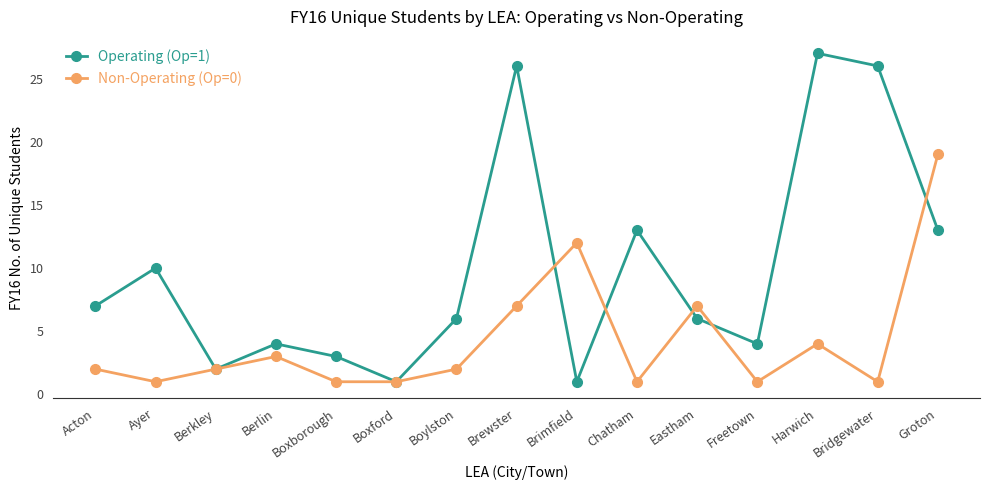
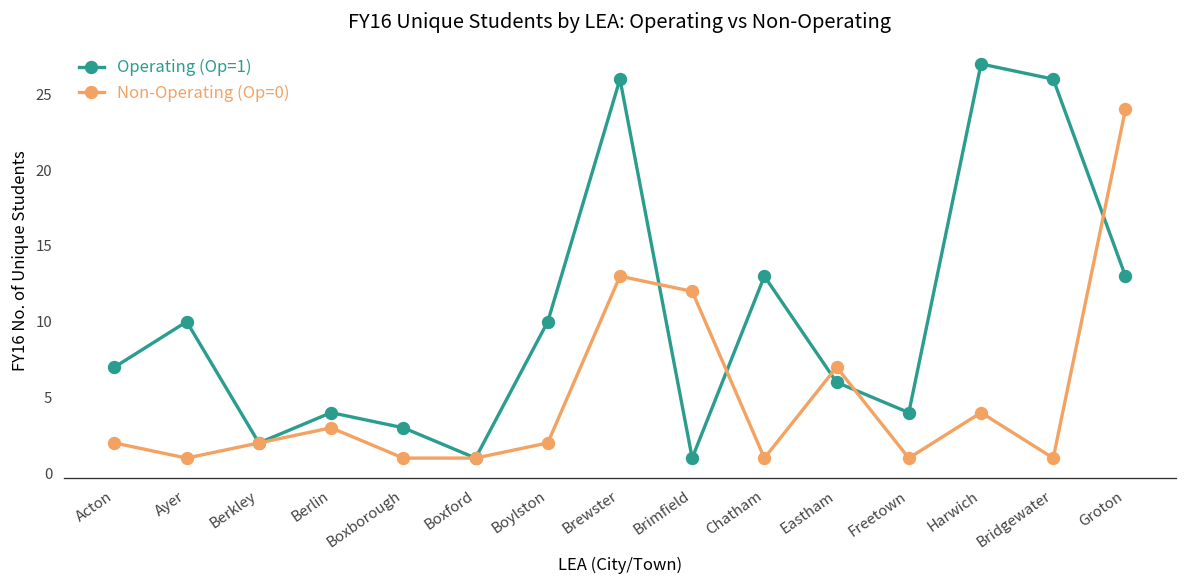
Operating (Op=1), Boylston: 6 -> 10
Non-Operating (Op=0), Brewster: 7 -> 13
Non-Operating (Op=0), Groton: 19 -> 24
